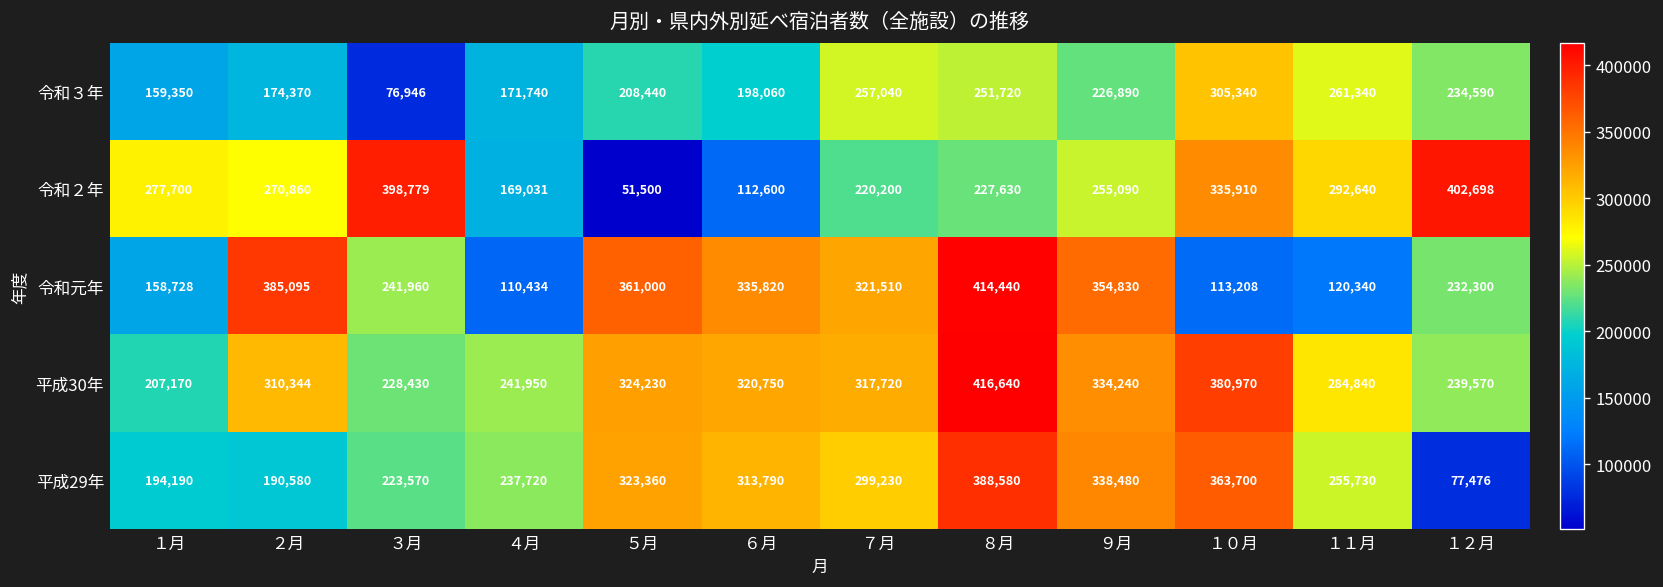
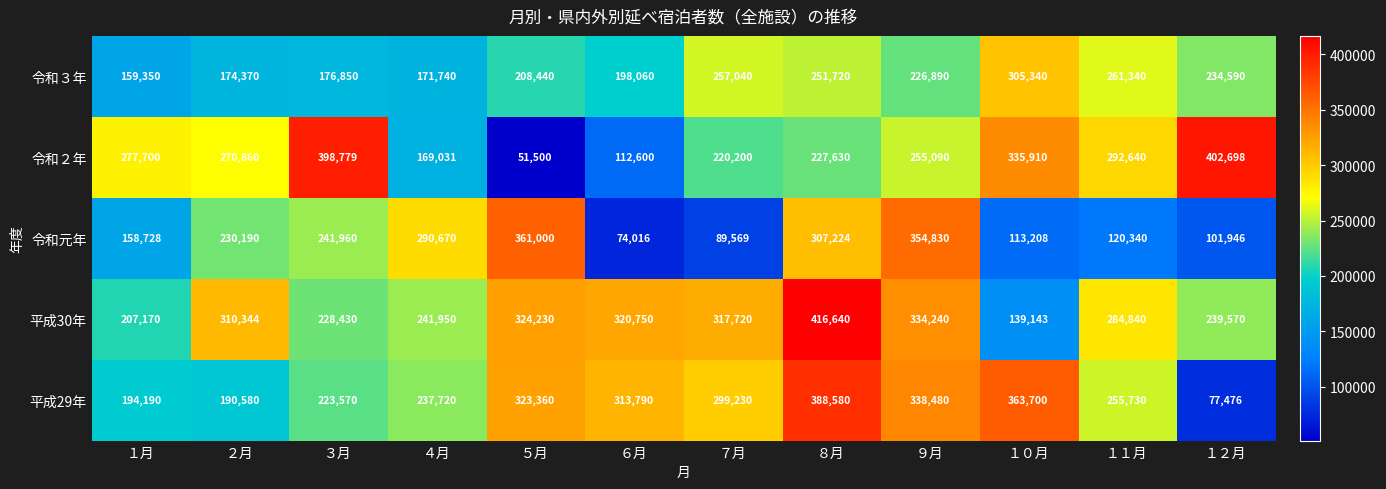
令和３年, ３月: 76,946 -> 176,850
令和元年, ２月: 385,095 -> 230,190
令和元年, ４月: 110,434 -> 290,670
令和元年, ６月: 335,820 -> 74,016
令和元年, ７月: 321,510 -> 89,569
令和元年, ８月: 414,440 -> 307,224
令和元年, １２月: 232,300 -> 101,946
平成30年, １０月: 380,970 -> 139,143
